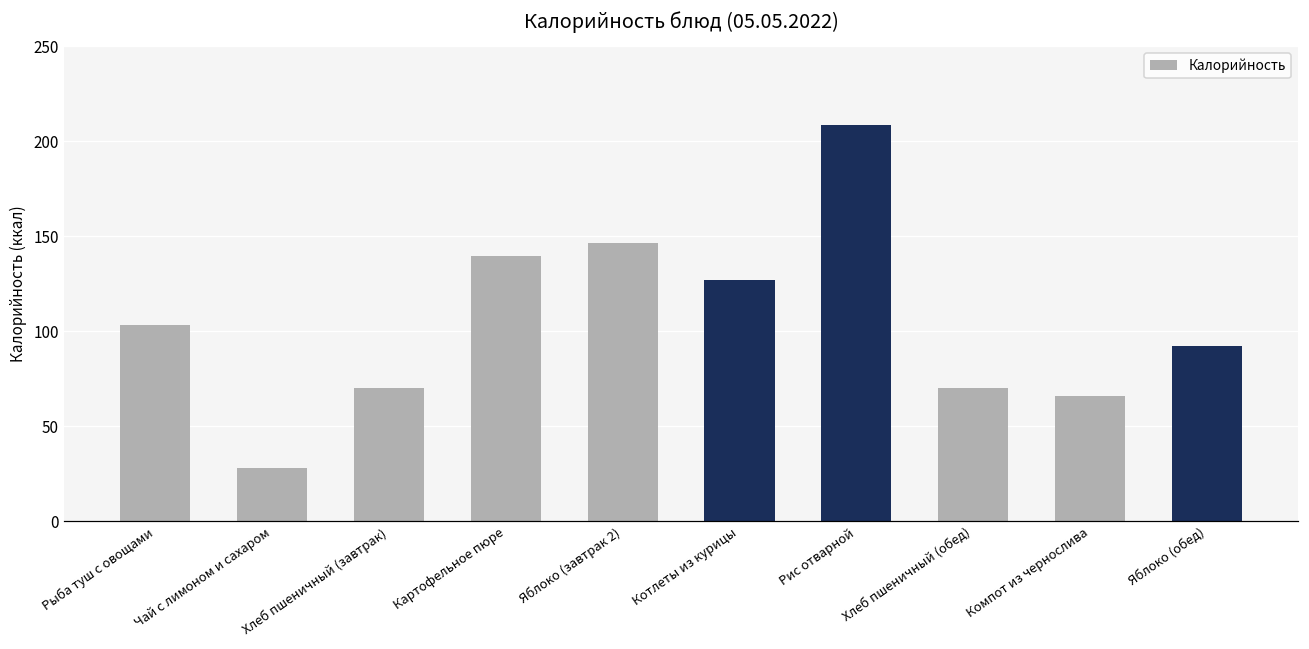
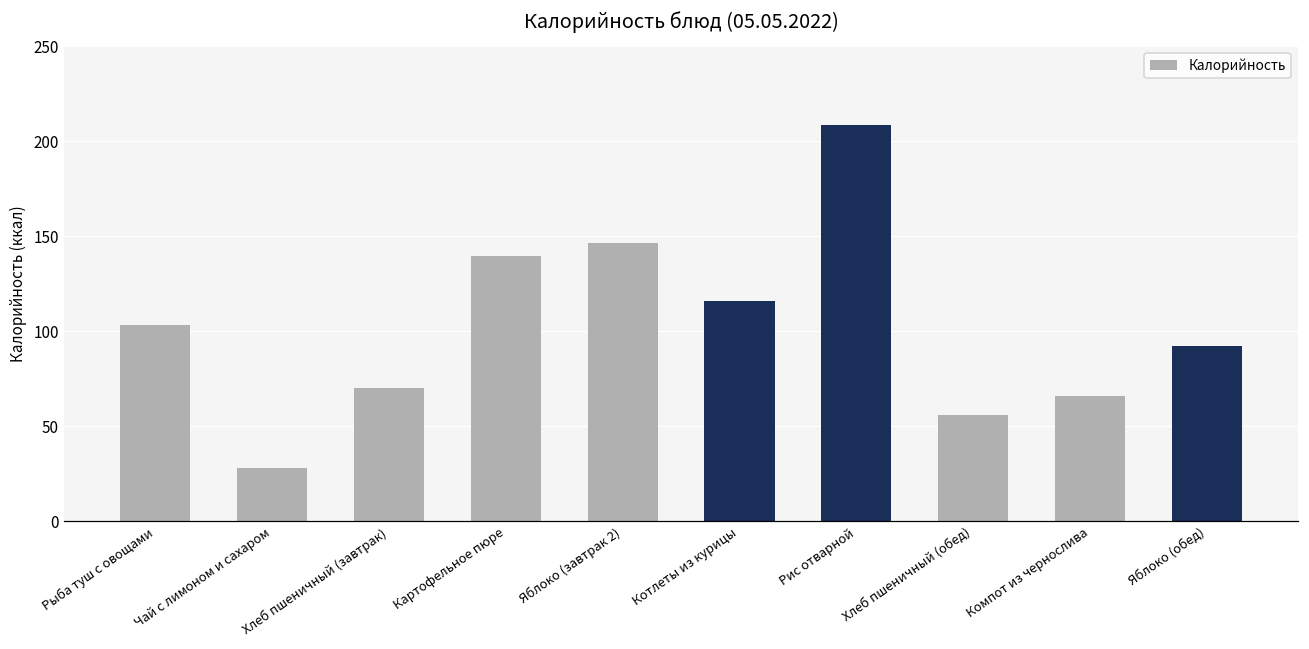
Котлеты из курицы: 127 -> 116
Хлеб пшеничный (обед): 70 -> 56
